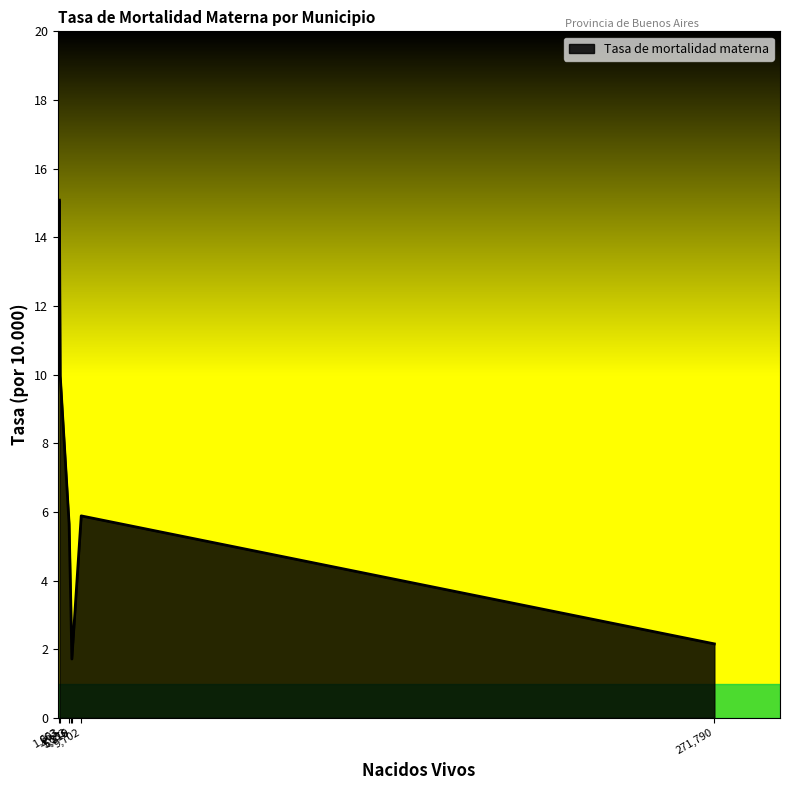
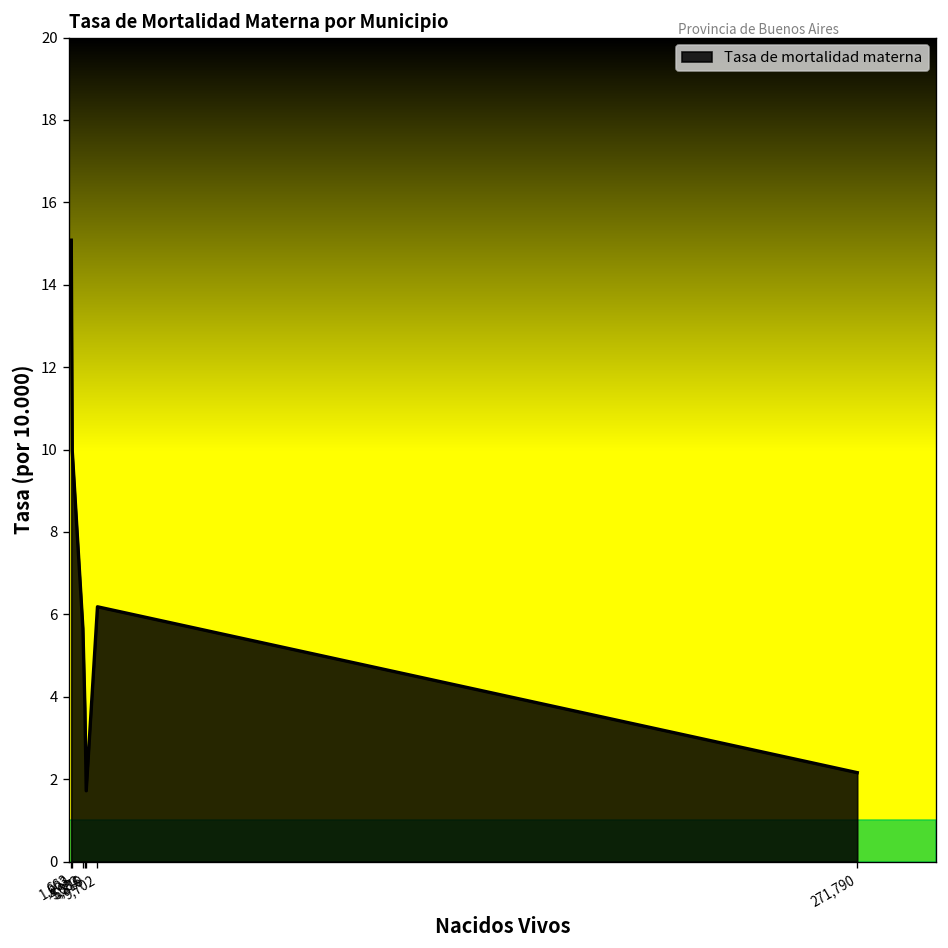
5,376: 3.4 -> 3.7
9,702: 5.9 -> 6.2
